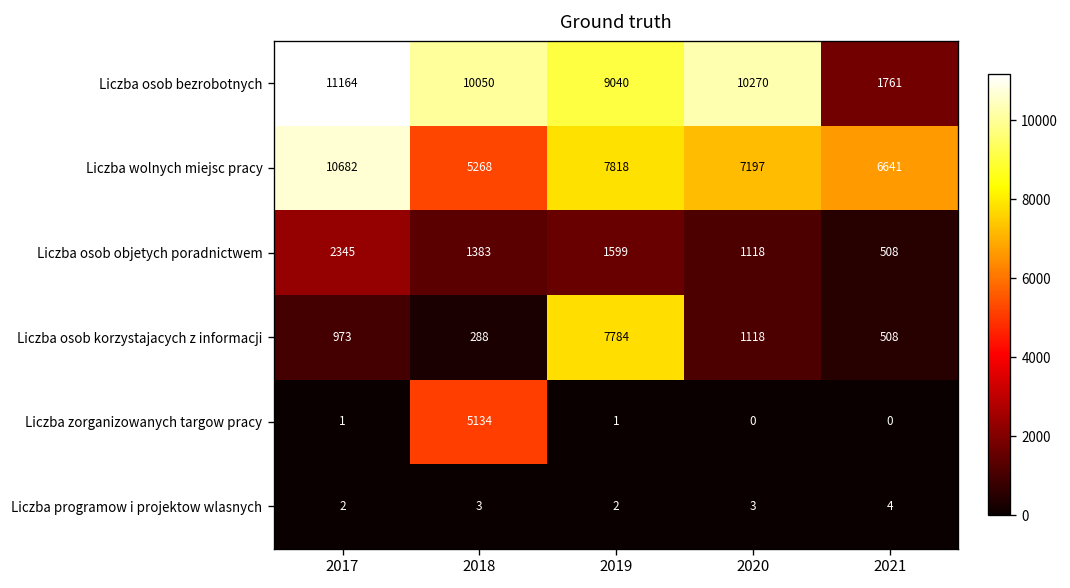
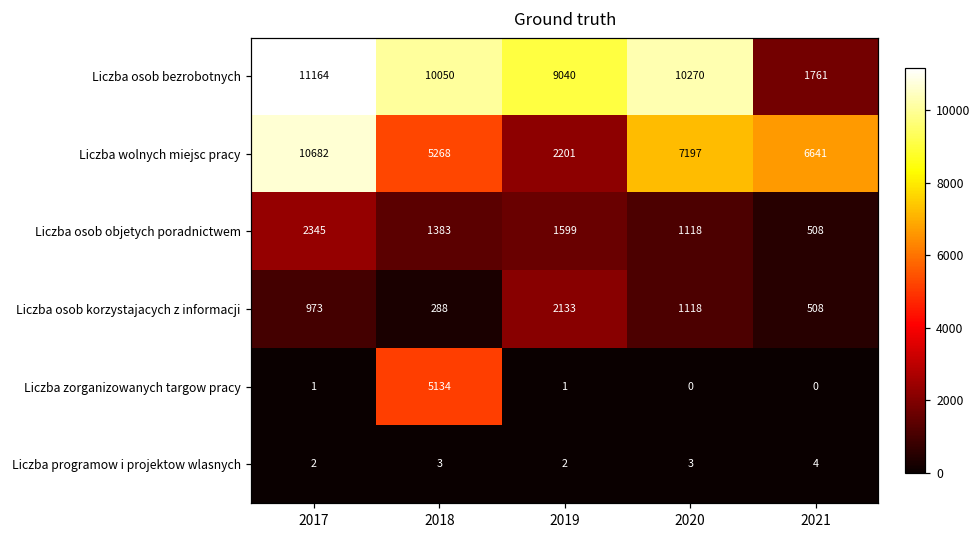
Liczba wolnych miejsc pracy, 2019: 7818 -> 2201
Liczba osob korzystajacych z informacji, 2019: 7784 -> 2133
